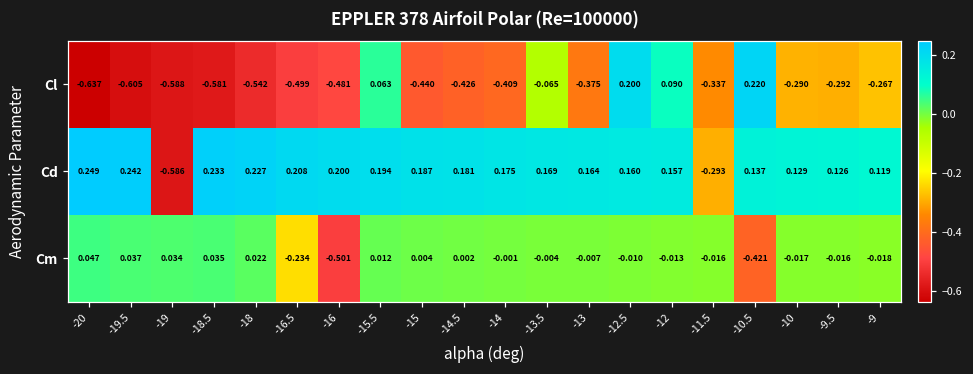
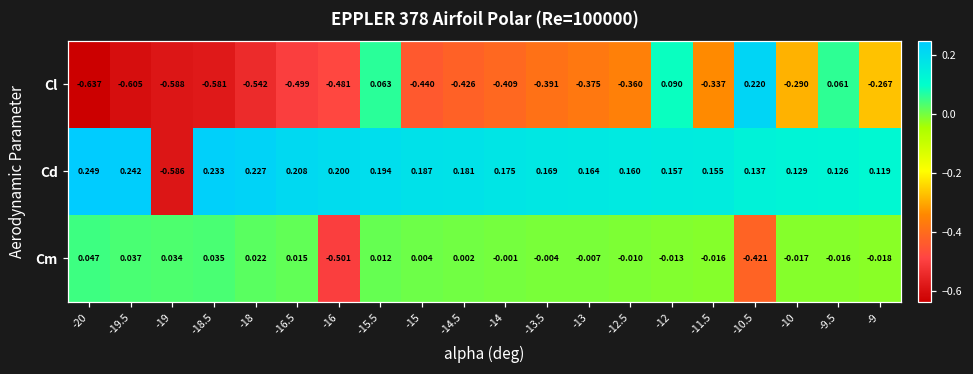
Cl, -13.5: -0.065 -> -0.391
Cl, -12.5: 0.200 -> -0.360
Cl, -9.5: -0.292 -> 0.061
Cd, -11.5: -0.293 -> 0.155
Cm, -16.5: -0.234 -> 0.015
